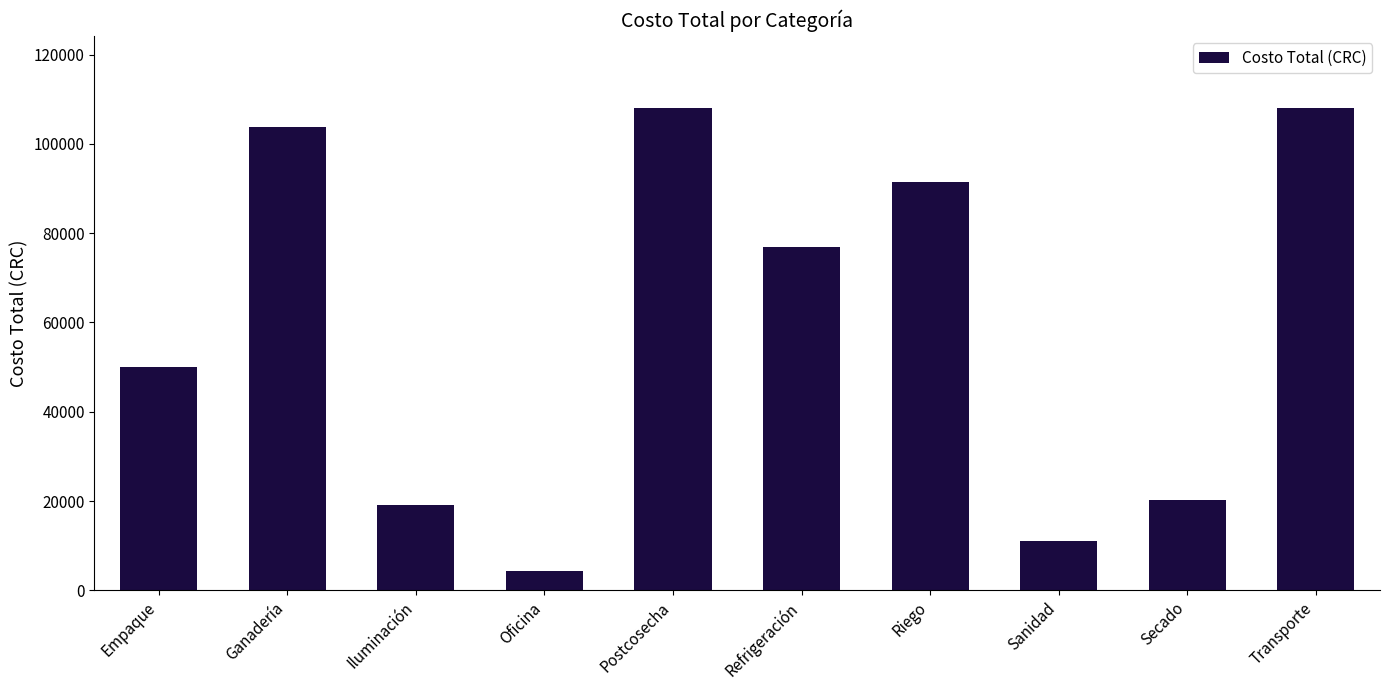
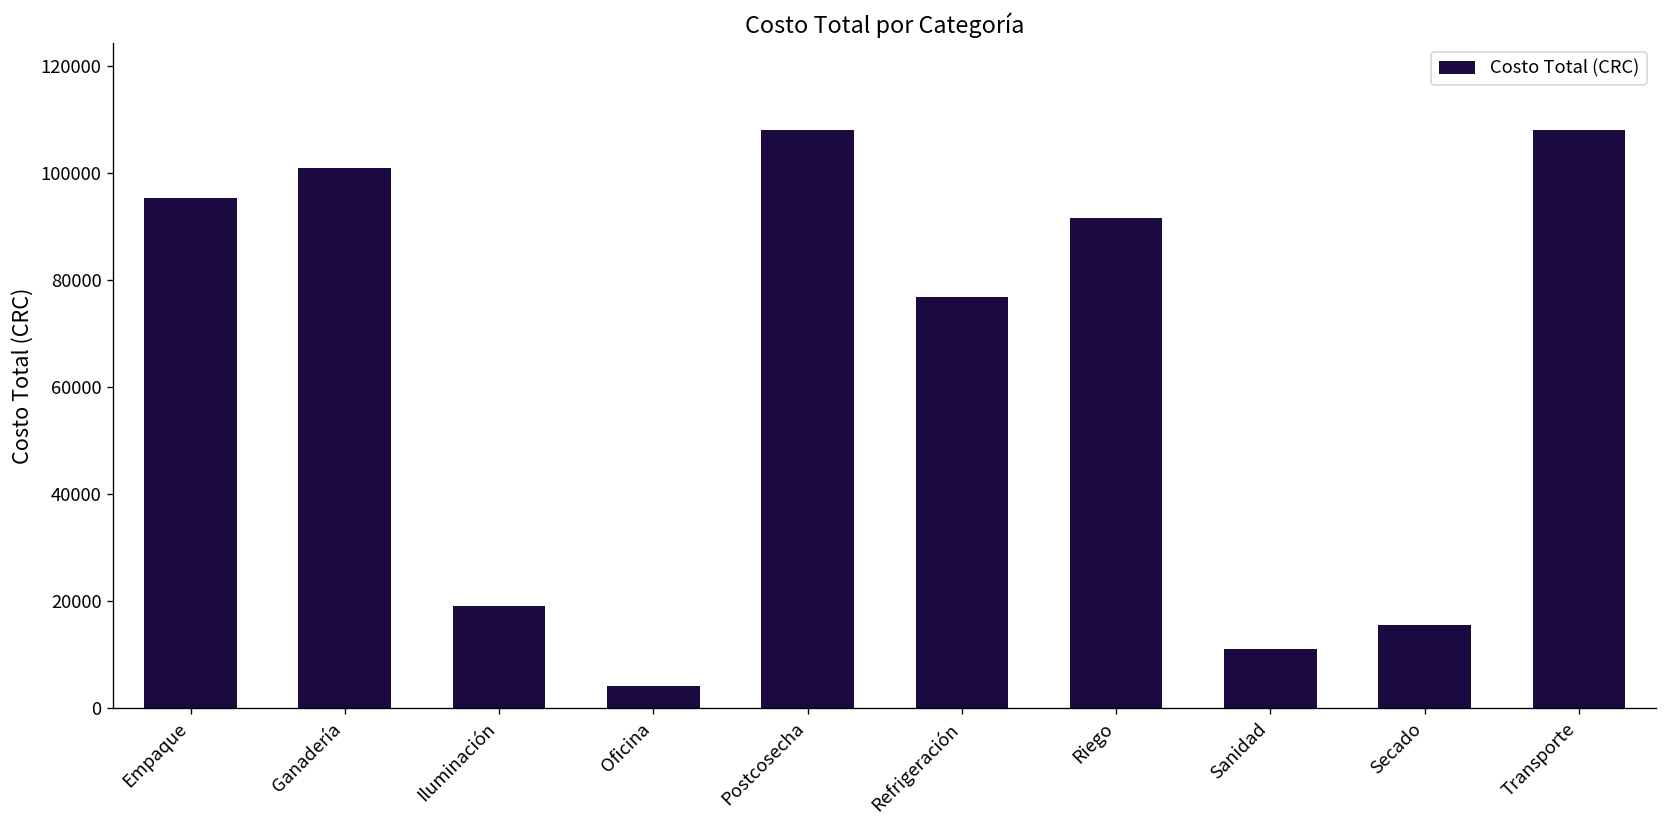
Empaque: 50000 -> 95000
Ganadería: 104000 -> 101000
Secado: 20000 -> 16000
